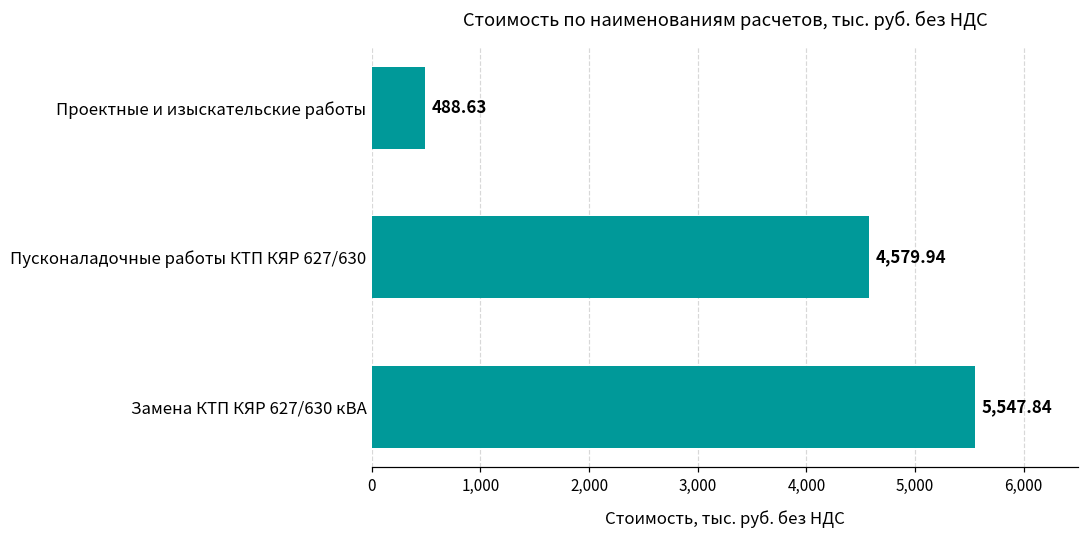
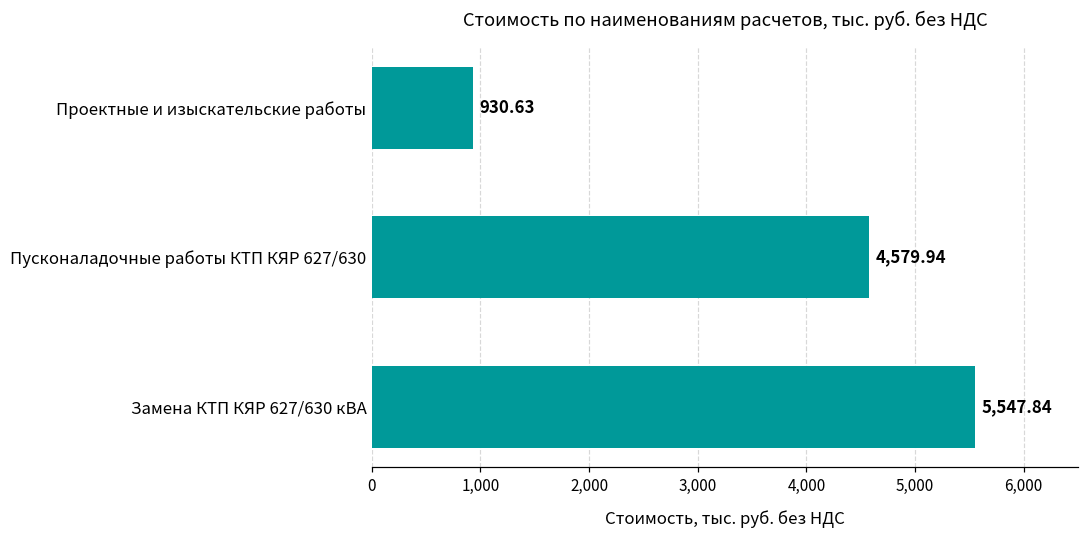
Проектные и изыскательские работы: 488.63 -> 930.63
